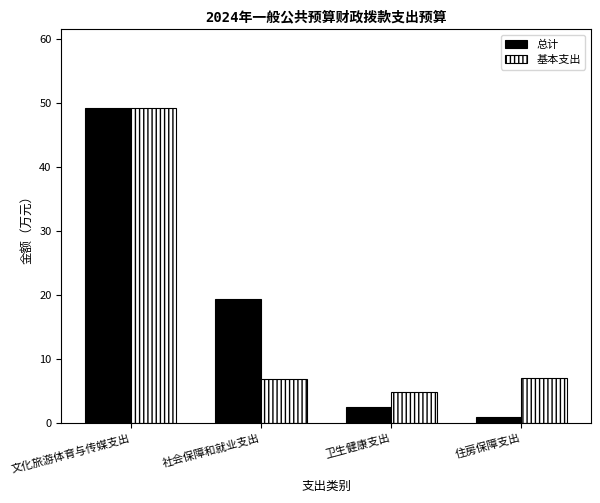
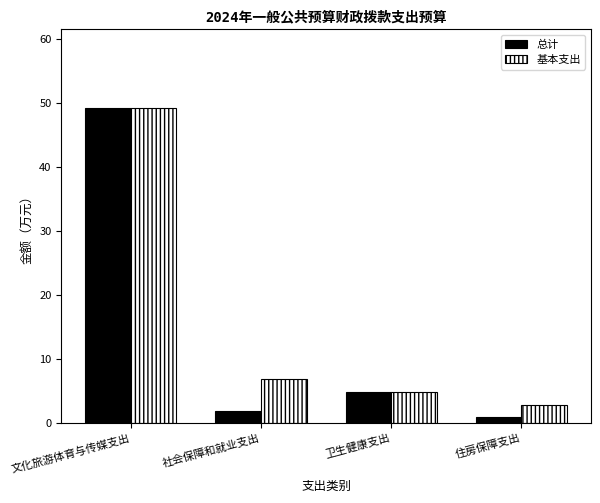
总计, 社会保障和就业支出: 19 -> 2
总计, 卫生健康支出: 2 -> 5
基本支出, 住房保障支出: 7 -> 3
